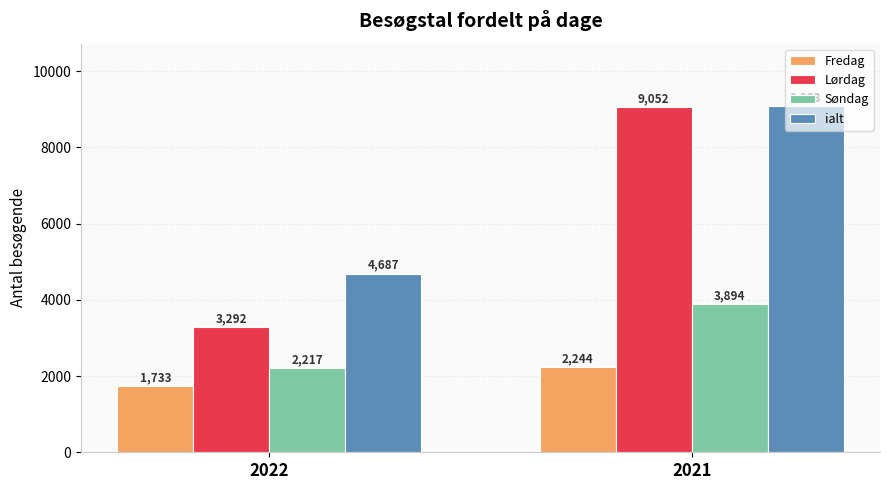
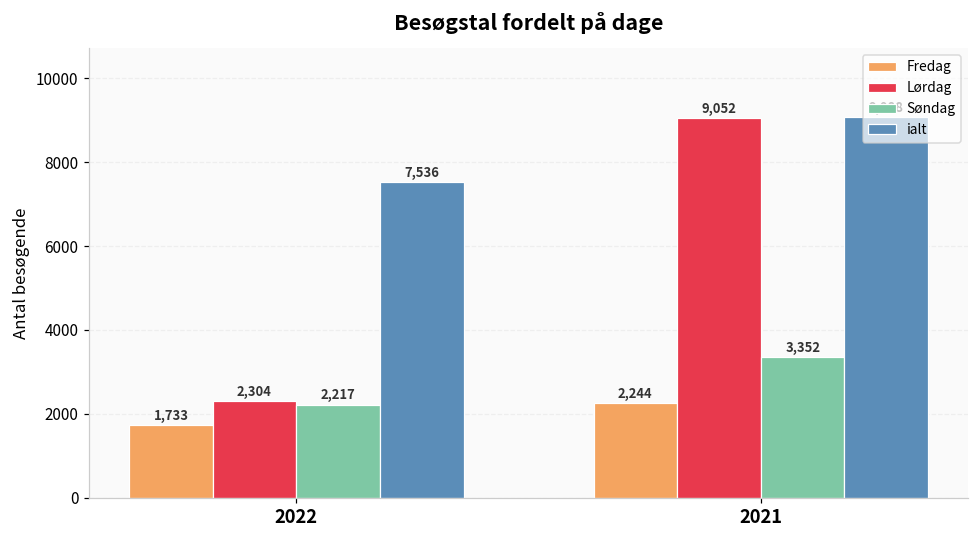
Lørdag, 2022: 3,292 -> 2,304
ialt, 2022: 4,687 -> 7,536
Søndag, 2021: 3,894 -> 3,352
